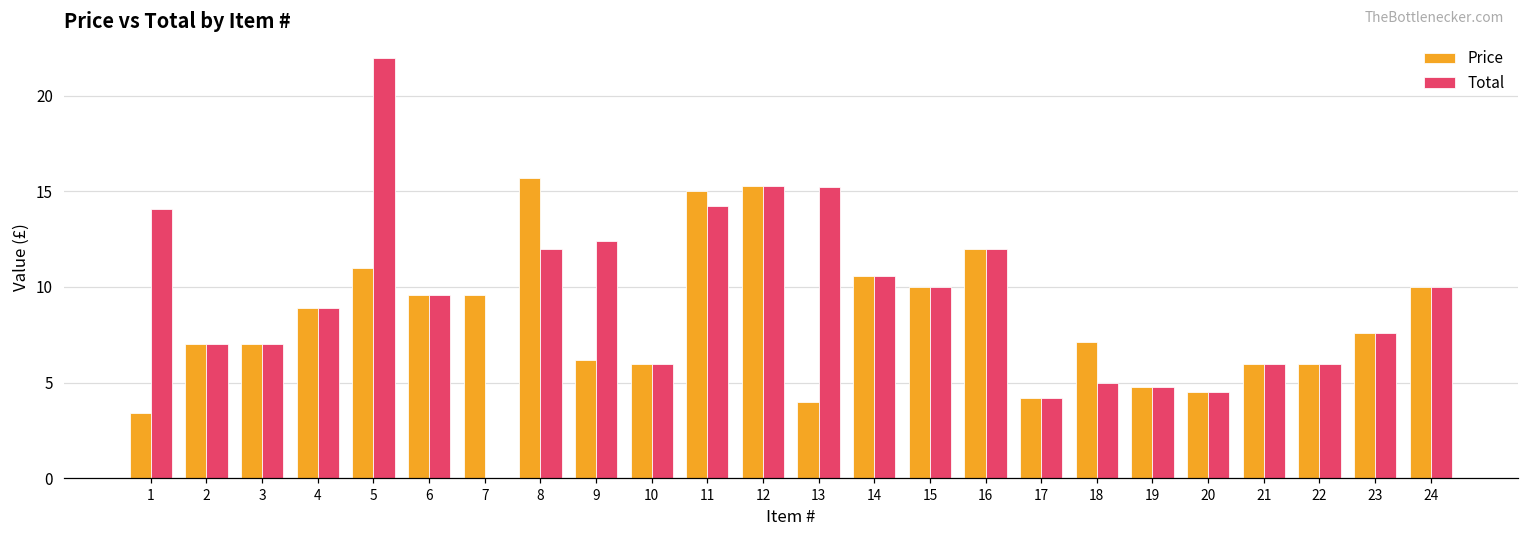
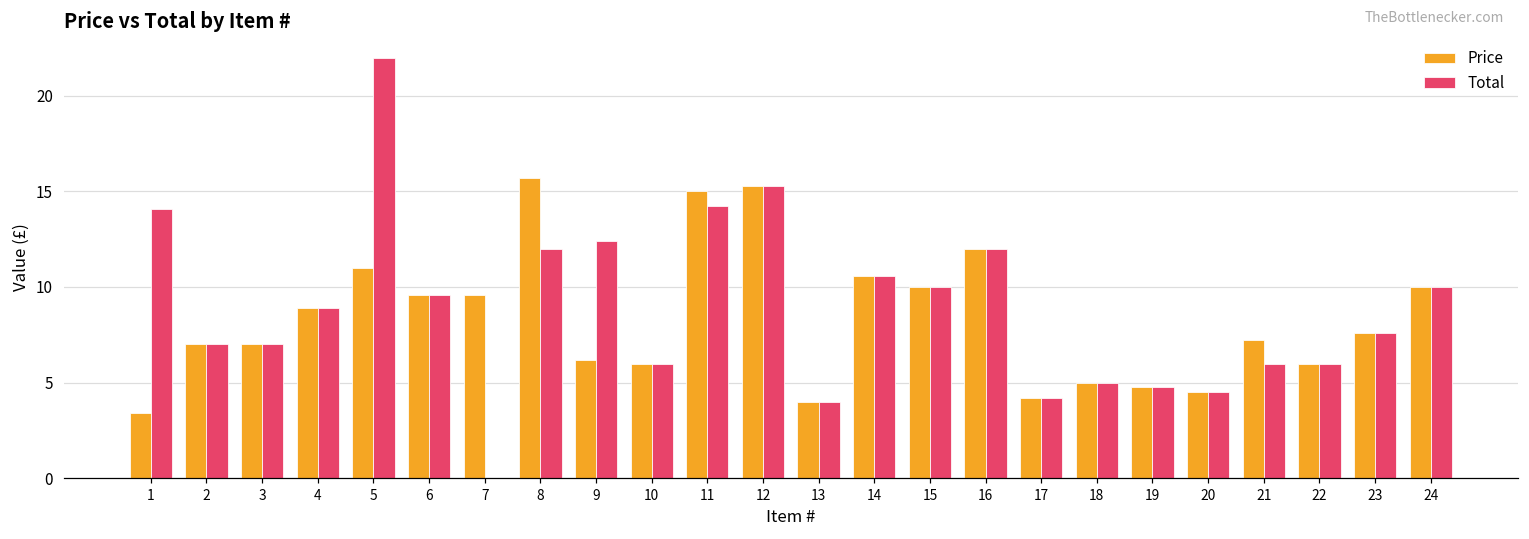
Total, 13: 15.2 -> 4.0
Price, 18: 7.1 -> 5.0
Price, 21: 6.0 -> 7.2
